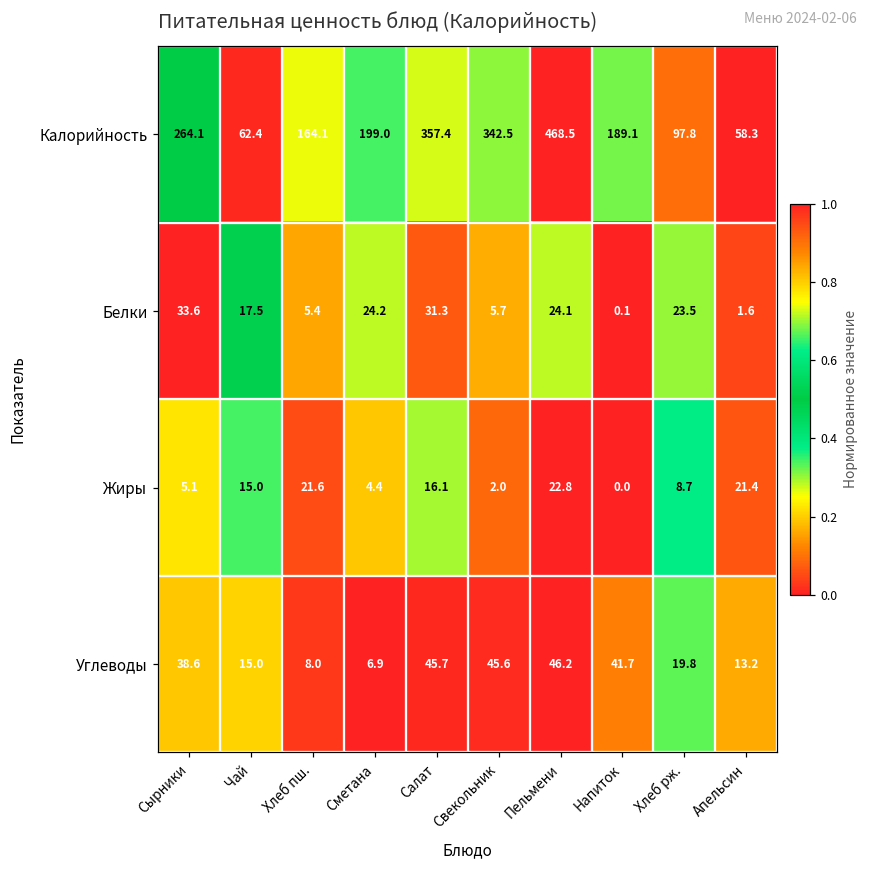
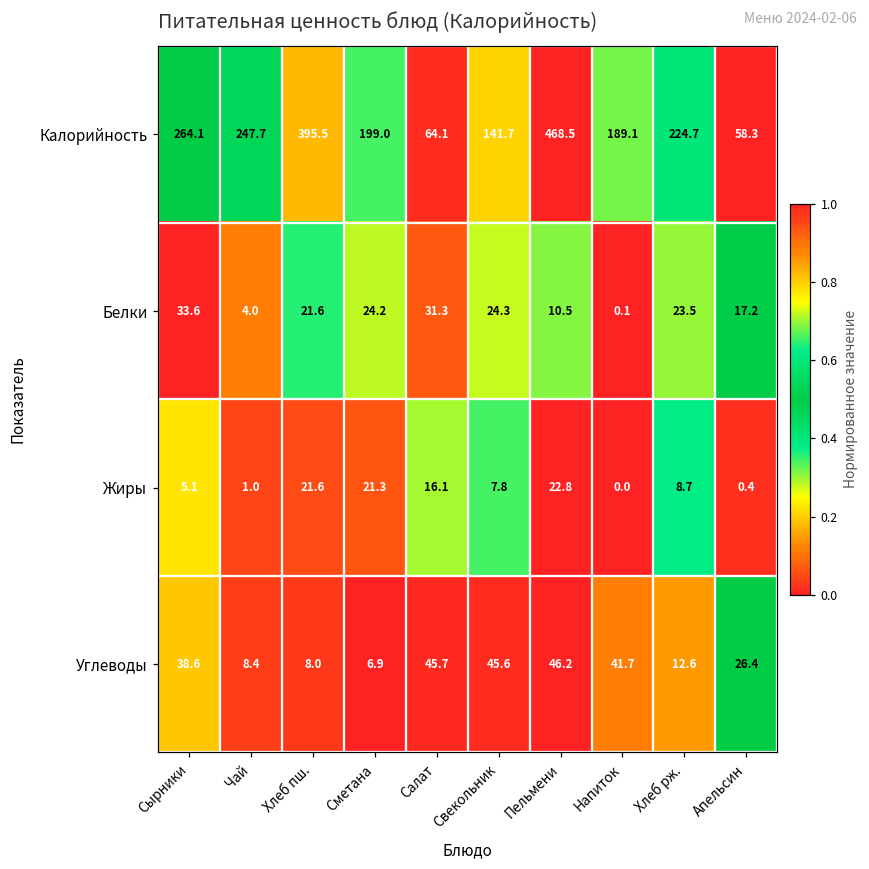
Калорийность, Чай: 62.4 -> 247.7
Калорийность, Хлеб пш.: 164.1 -> 395.5
Калорийность, Салат: 357.4 -> 64.1
Калорийность, Свекольник: 342.5 -> 141.7
Калорийность, Хлеб рж.: 97.8 -> 224.7
Белки, Чай: 17.5 -> 4.0
Белки, Хлеб пш.: 5.4 -> 21.6
Белки, Свекольник: 5.7 -> 24.3
Белки, Пельмени: 24.1 -> 10.5
Белки, Апельсин: 1.6 -> 17.2
Жиры, Чай: 15.0 -> 1.0
Жиры, Сметана: 4.4 -> 21.3
Жиры, Свекольник: 2.0 -> 7.8
Жиры, Апельсин: 21.4 -> 0.4
Углеводы, Чай: 15.0 -> 8.4
Углеводы, Хлеб рж.: 19.8 -> 12.6
Углеводы, Апельсин: 13.2 -> 26.4
